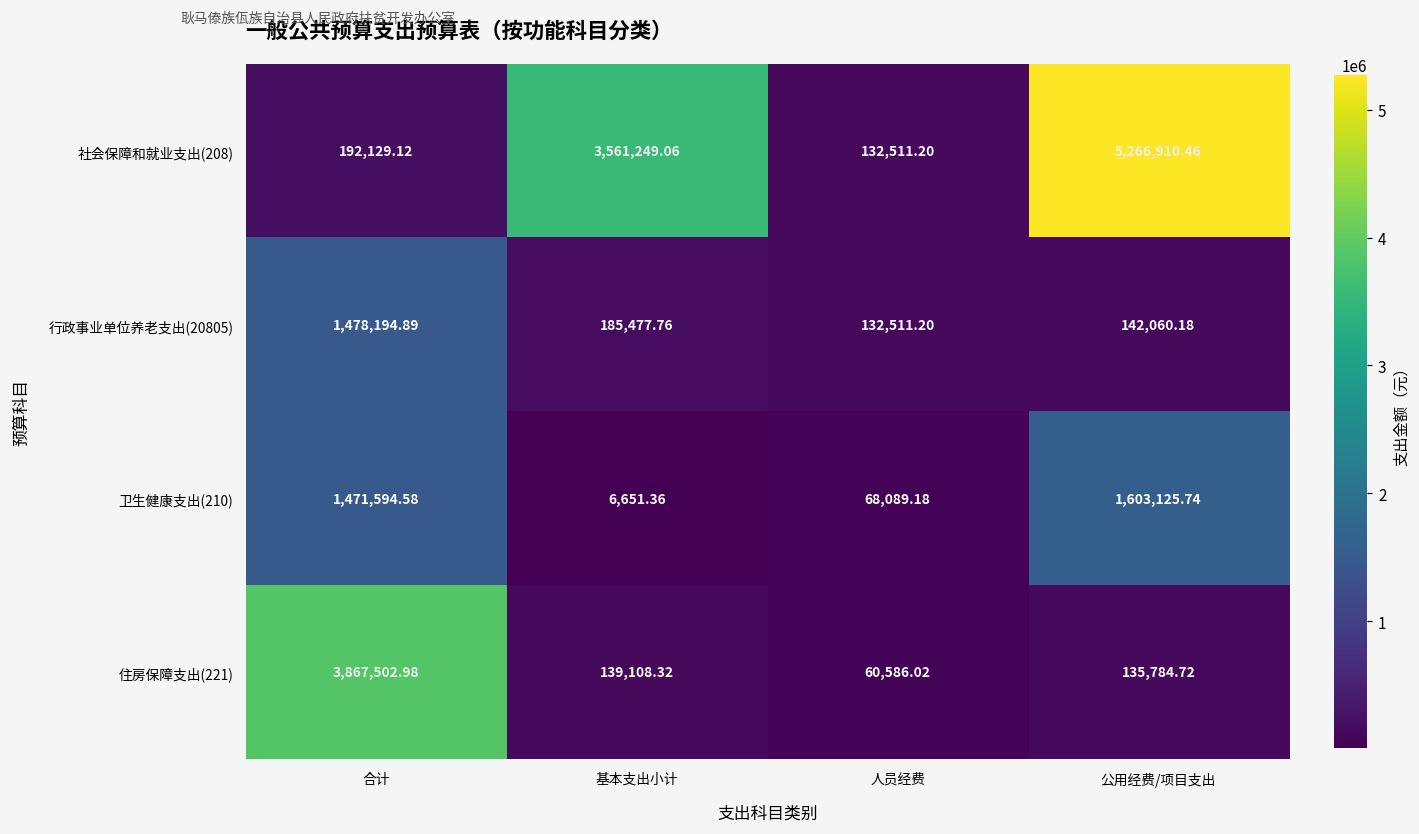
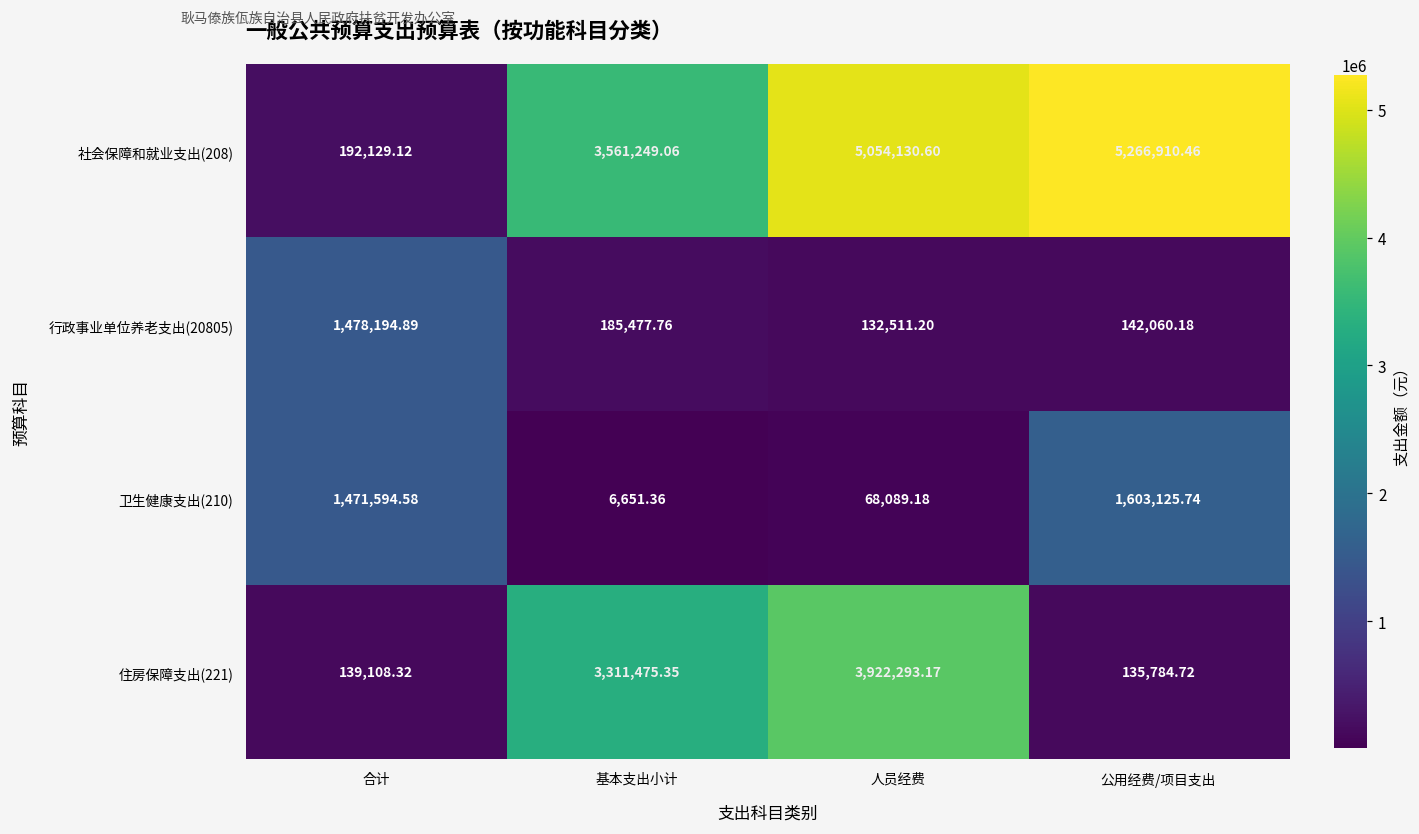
社会保障和就业支出(208), 人员经费: 132,511.20 -> 5,054,130.60
住房保障支出(221), 合计: 3,867,502.98 -> 139,108.32
住房保障支出(221), 基本支出小计: 139,108.32 -> 3,311,475.35
住房保障支出(221), 人员经费: 60,586.02 -> 3,922,293.17
